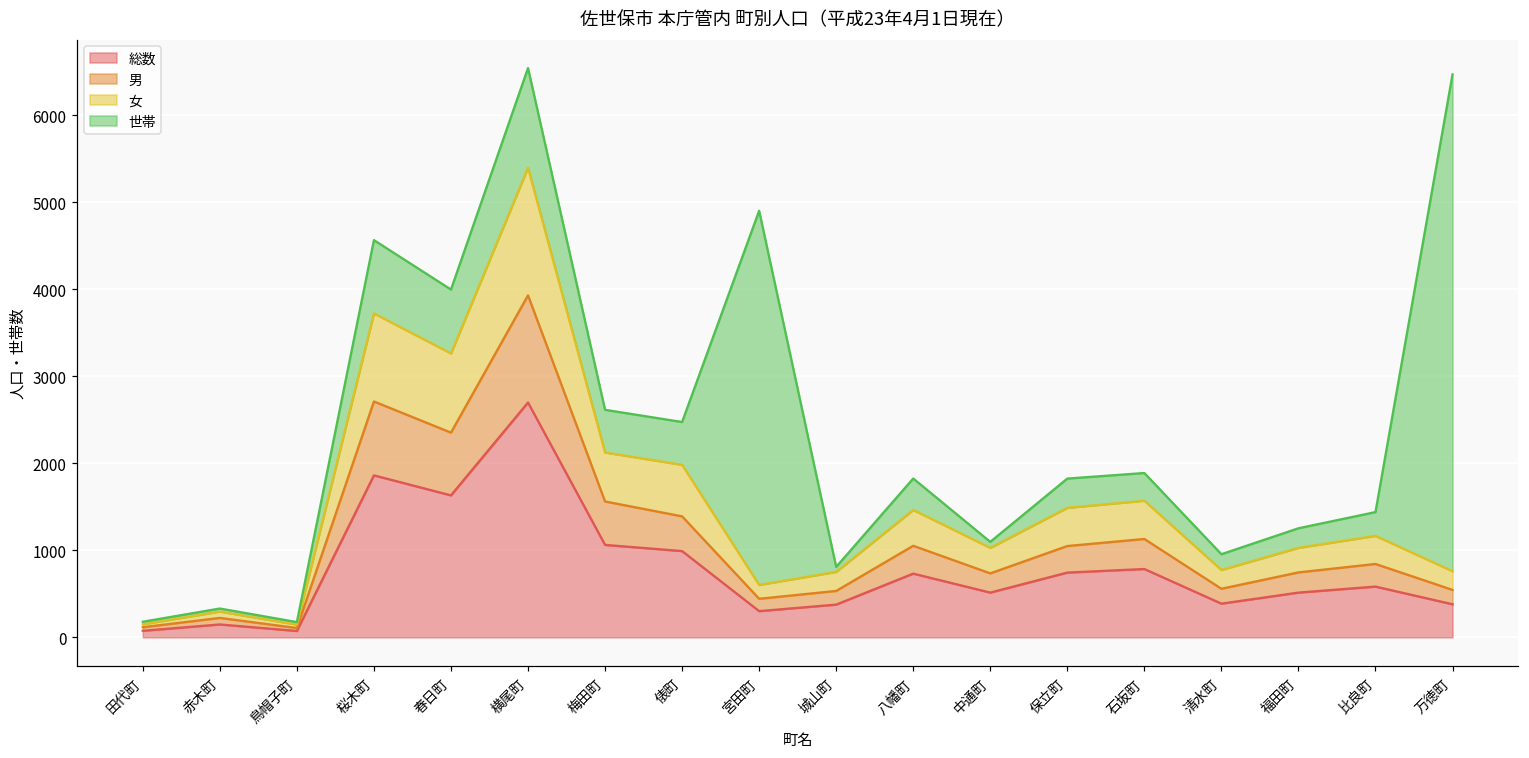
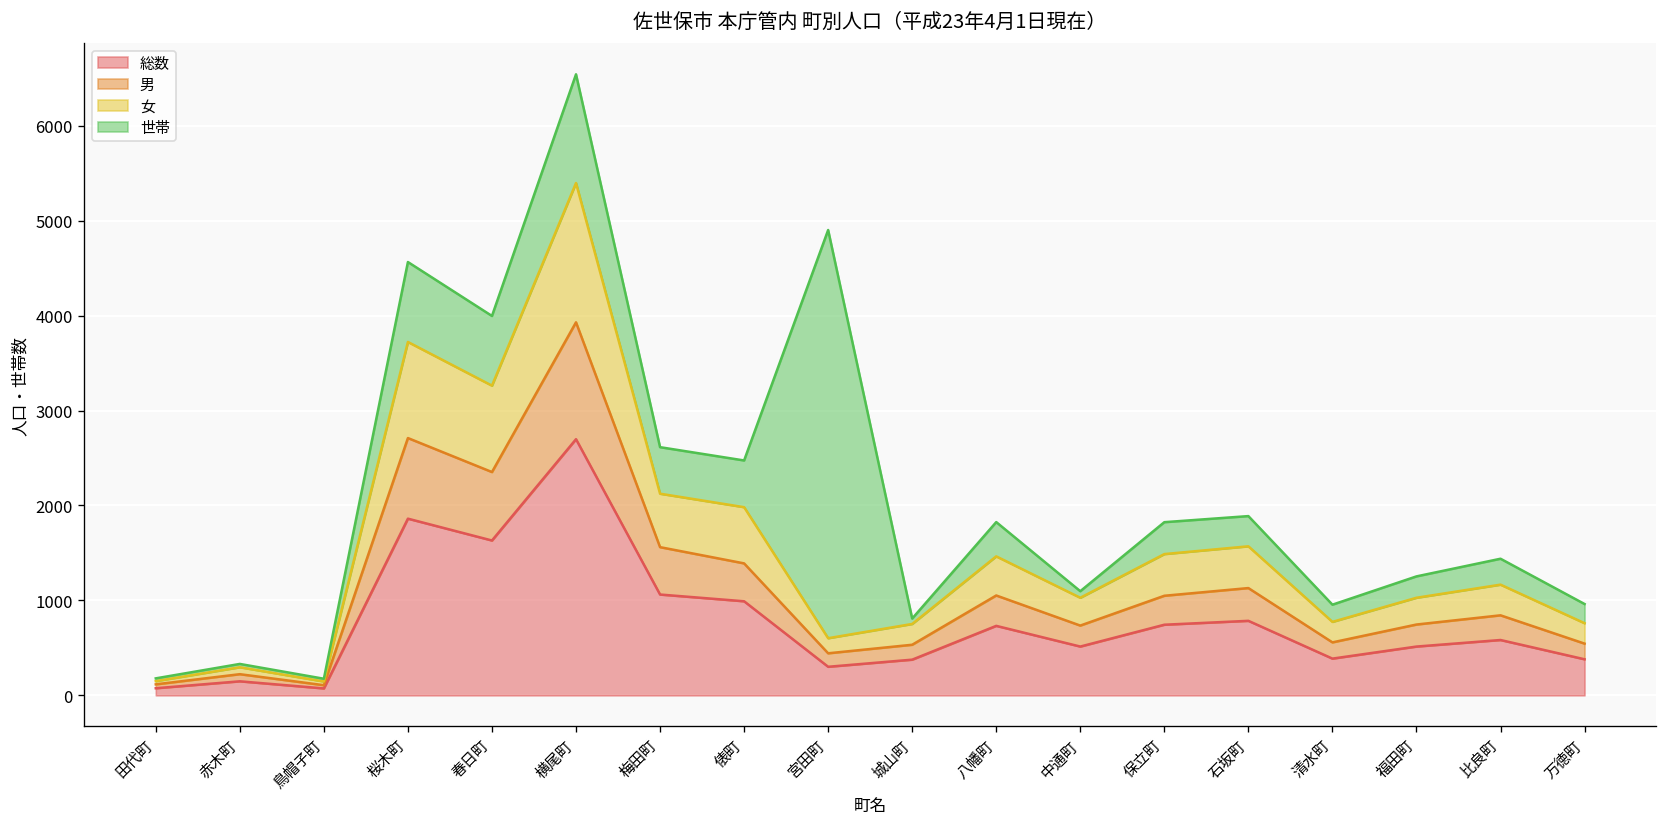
世帯, 万徳町: 5700 -> 200
